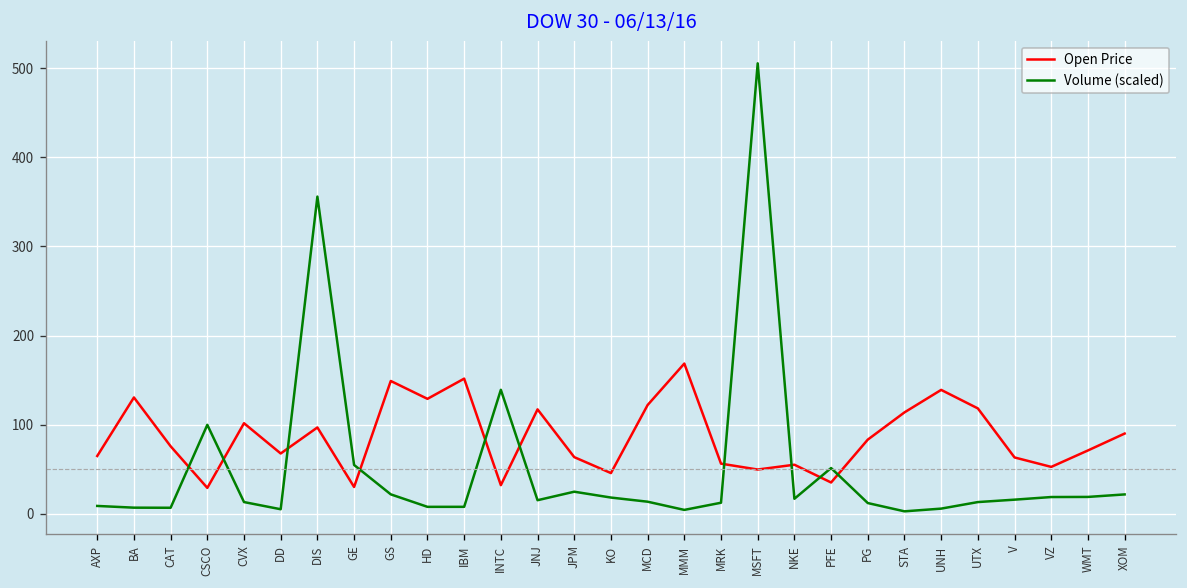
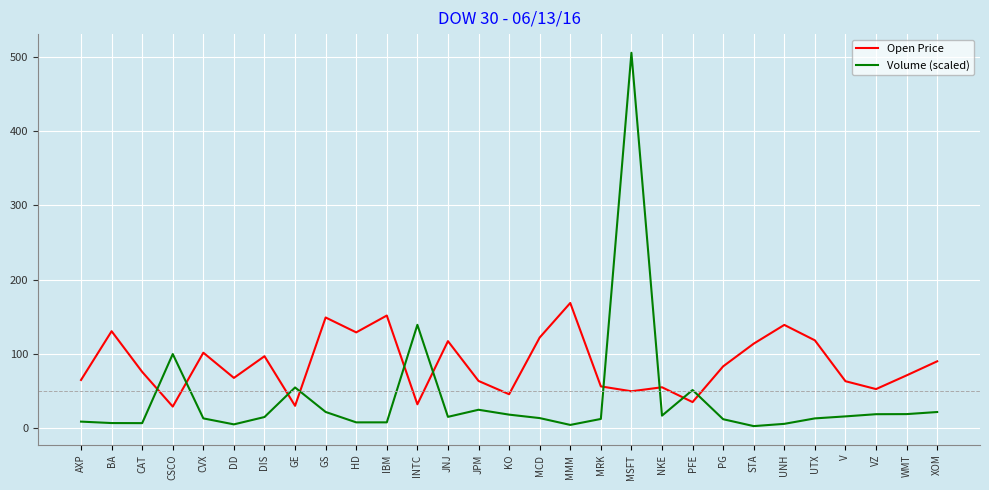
Volume (scaled), DIS: 360 -> 10
